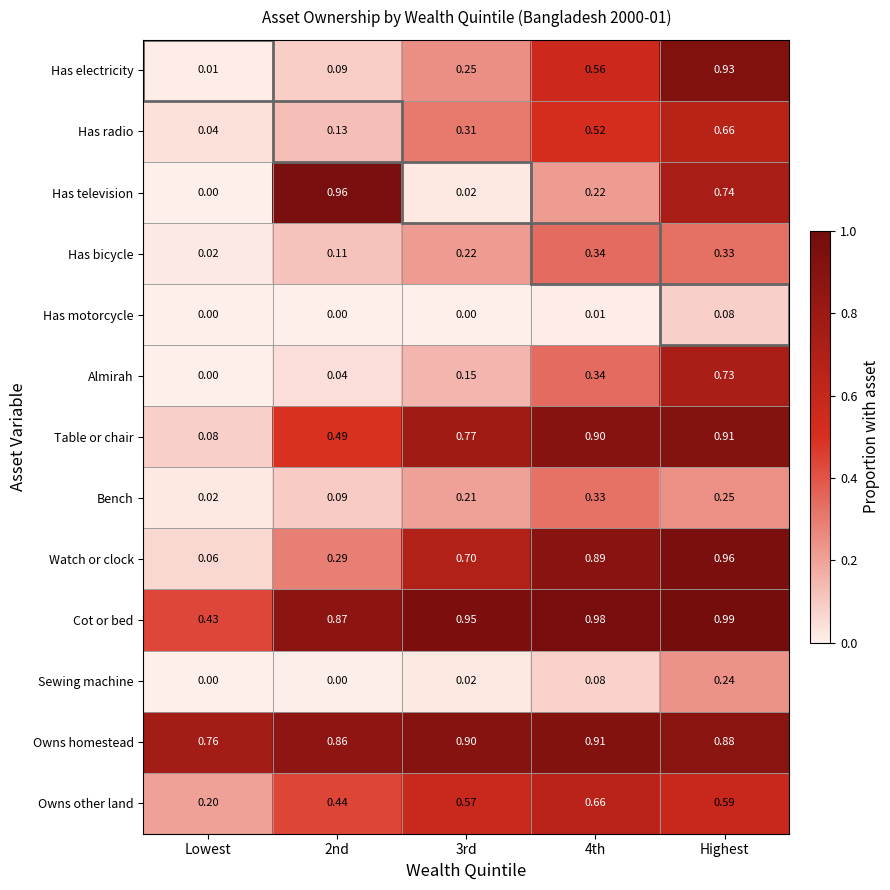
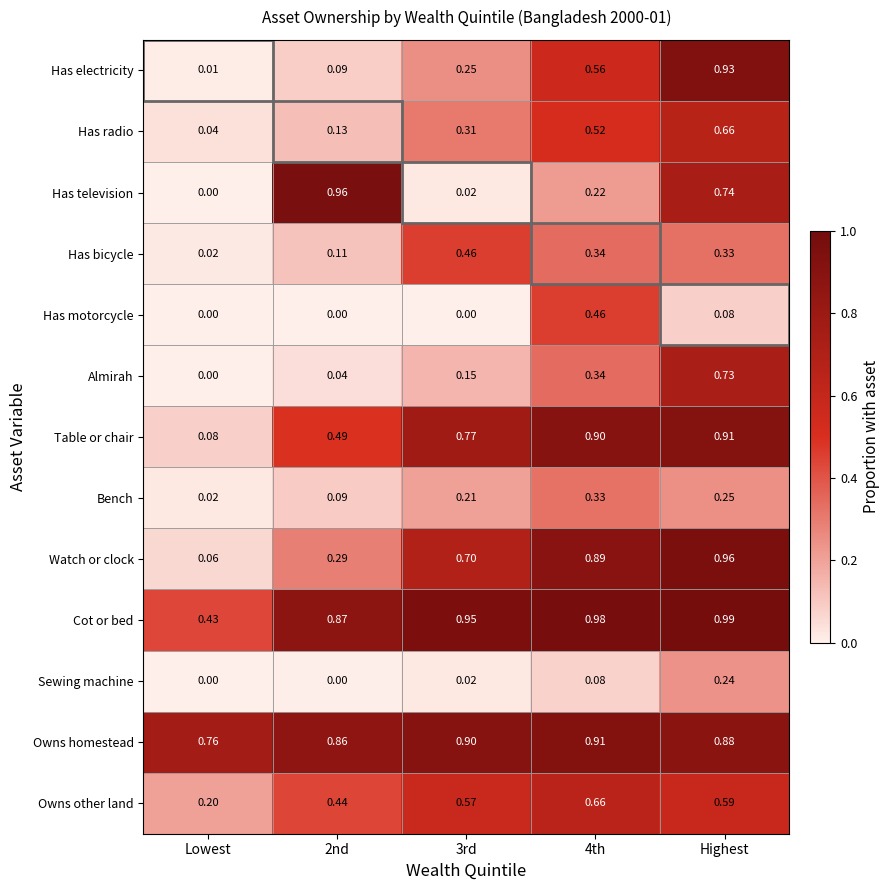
Has bicycle, 3rd: 0.22 -> 0.46
Has motorcycle, 4th: 0.01 -> 0.46
